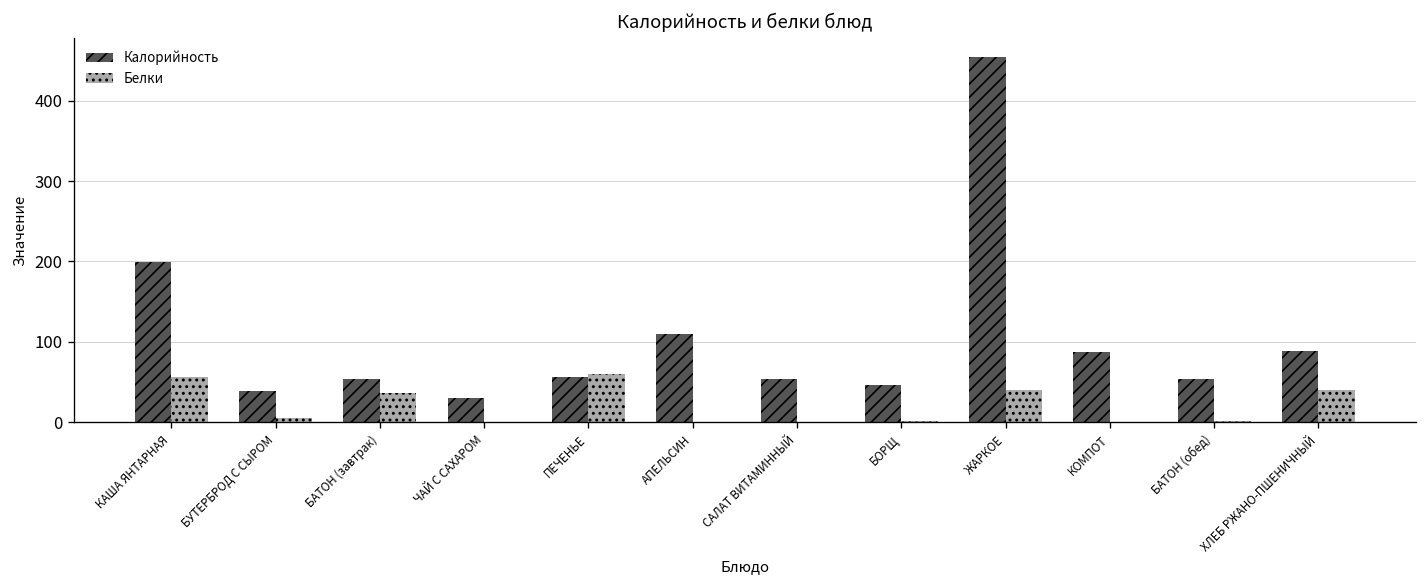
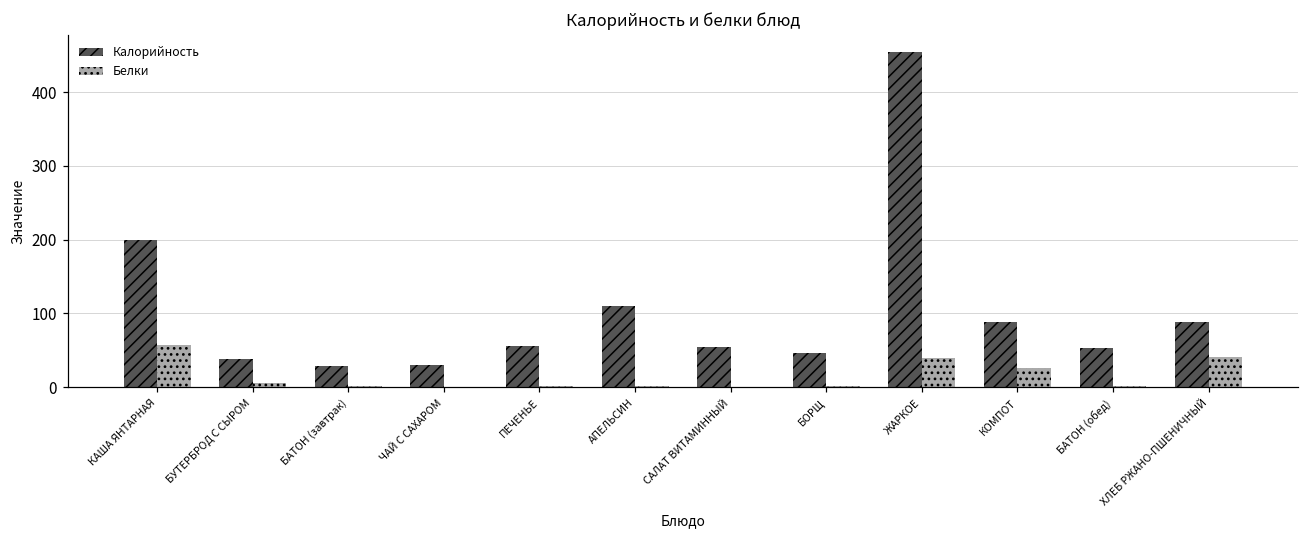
Калорийность, БАТОН (завтрак): 50 -> 30
Белки, БАТОН (завтрак): 40 -> 0
Белки, ПЕЧЕНЬЕ: 60 -> 0
Белки, КОМПОТ: 0 -> 30
